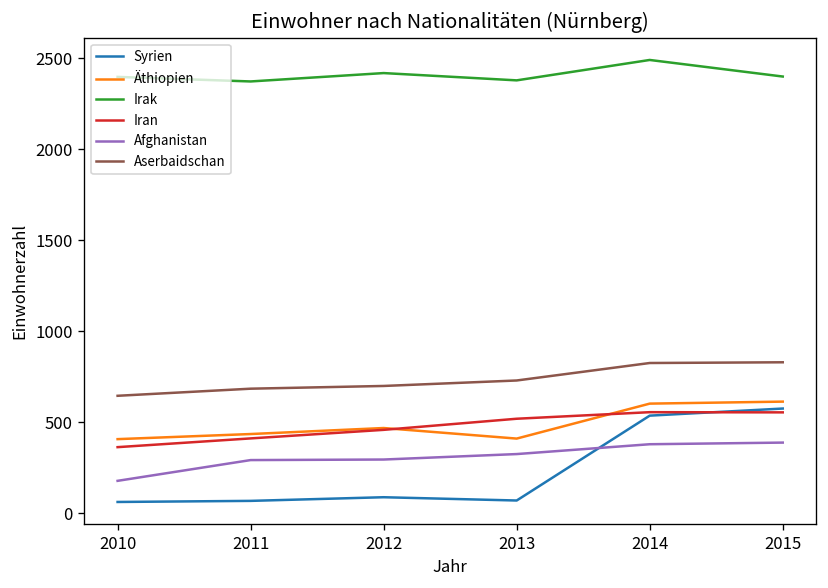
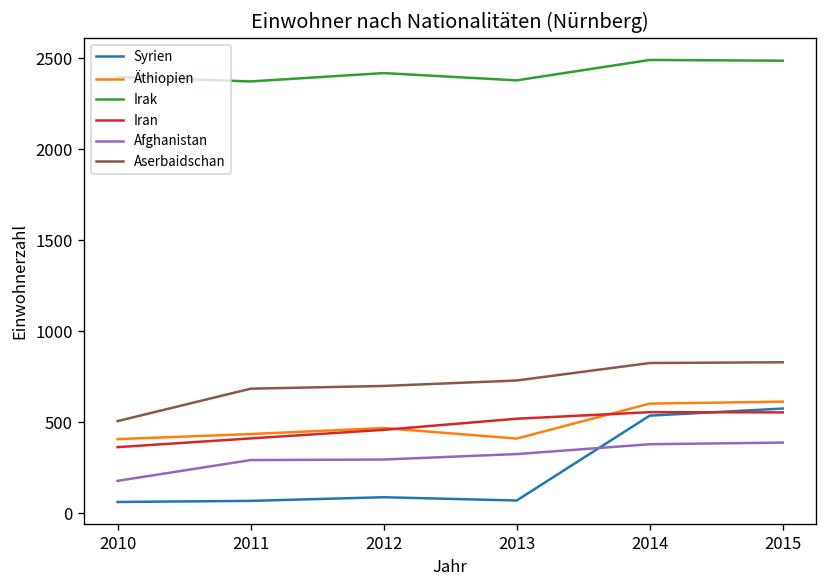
Aserbaidschan, 2010: 650 -> 510
Irak, 2015: 2400 -> 2490
